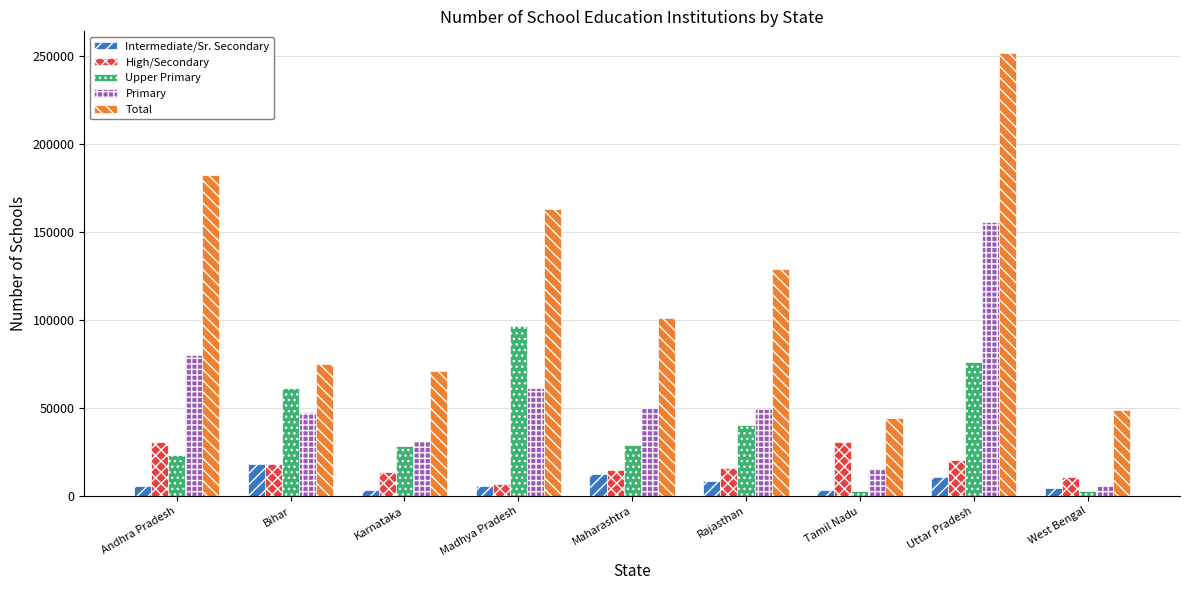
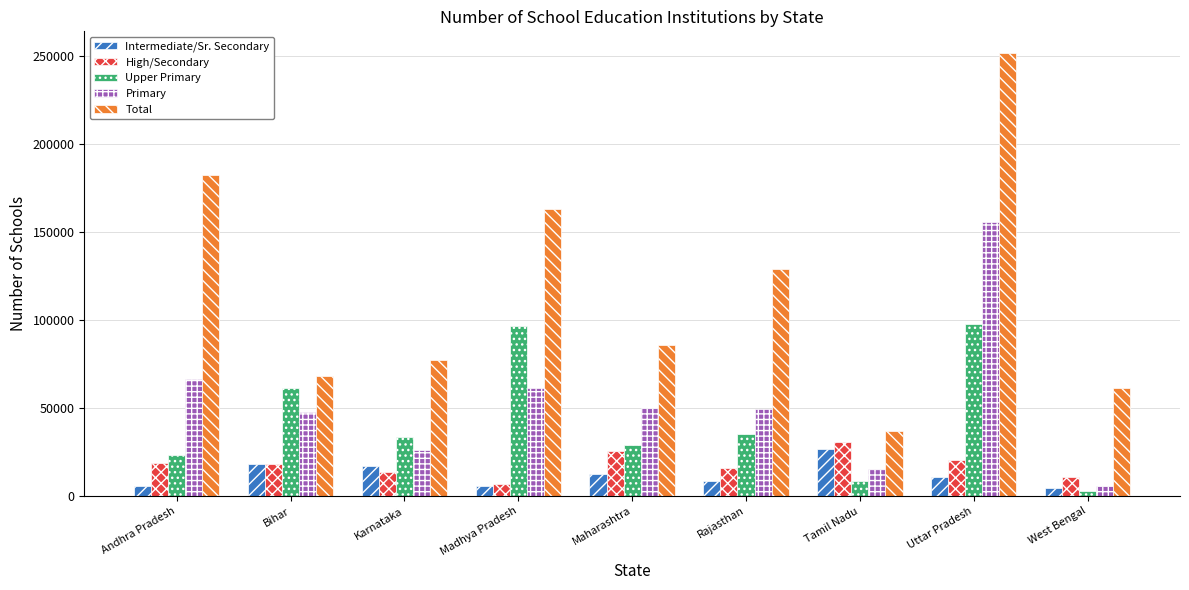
High/Secondary, Andhra Pradesh: 31000 -> 19000
Primary, Andhra Pradesh: 80000 -> 67000
Total, Bihar: 75000 -> 68000
Intermediate/Sr. Secondary, Karnataka: 4000 -> 17000
Upper Primary, Karnataka: 28000 -> 34000
Primary, Karnataka: 31000 -> 26000
Total, Karnataka: 71000 -> 77000
High/Secondary, Maharashtra: 15000 -> 25000
Total, Maharashtra: 101000 -> 86000
Upper Primary, Rajasthan: 40000 -> 35000
Intermediate/Sr. Secondary, Tamil Nadu: 4000 -> 27000
Upper Primary, Tamil Nadu: 3000 -> 9000
Total, Tamil Nadu: 44000 -> 37000
Upper Primary, Uttar Pradesh: 76000 -> 98000
Total, West Bengal: 49000 -> 61000
